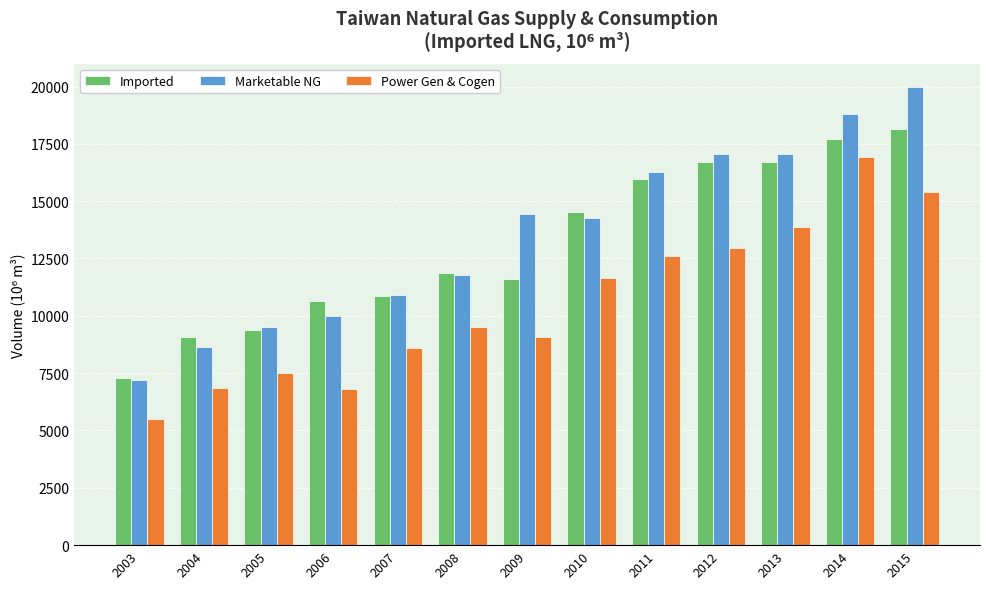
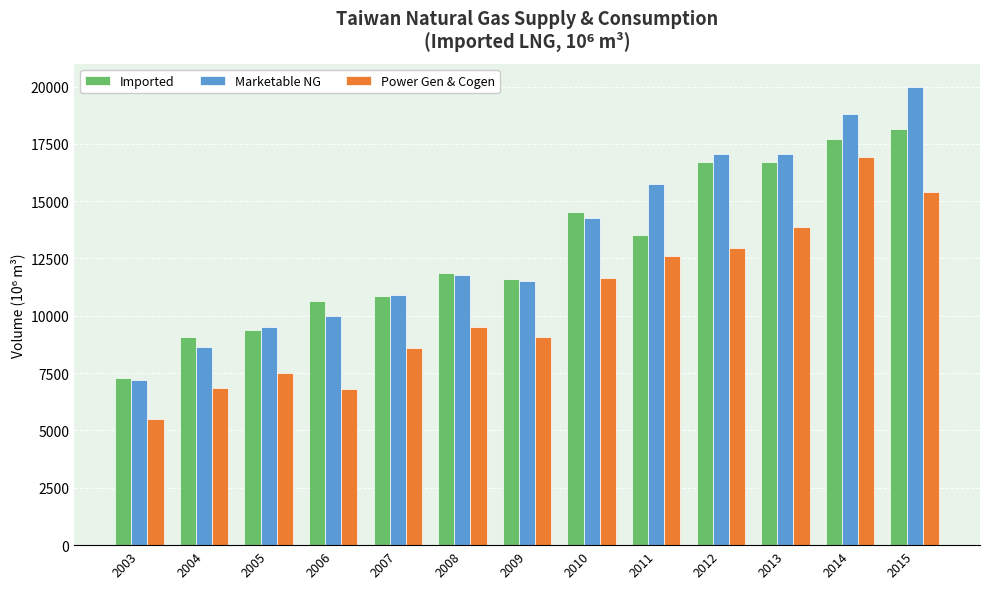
Marketable NG, 2009: 14400 -> 11500
Imported, 2011: 16000 -> 13500
Marketable NG, 2011: 16300 -> 15700
